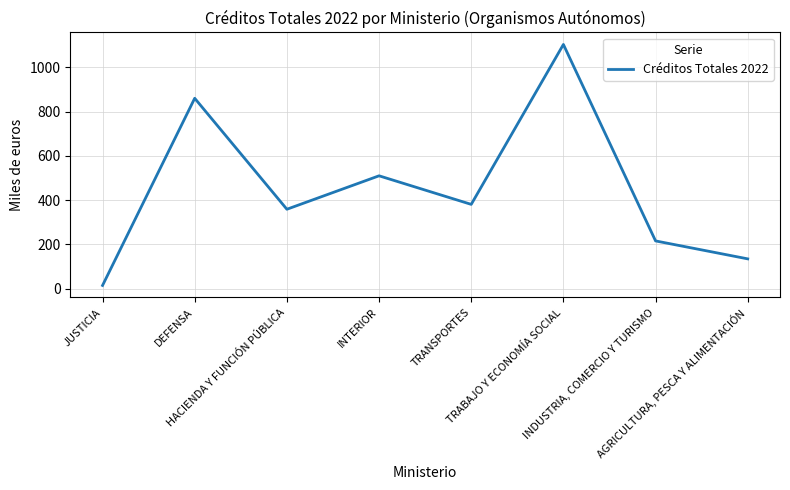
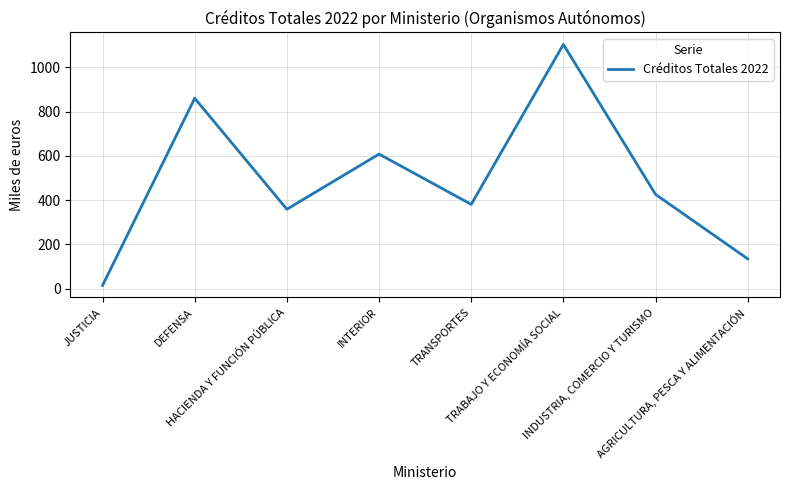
INTERIOR: 510 -> 610
INDUSTRIA, COMERCIO Y TURISMO: 220 -> 430
